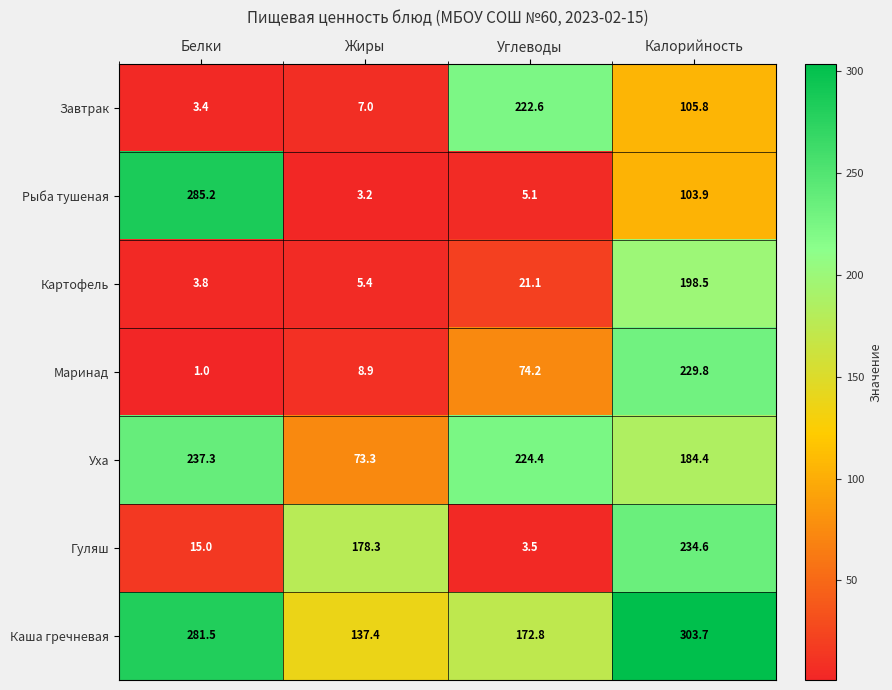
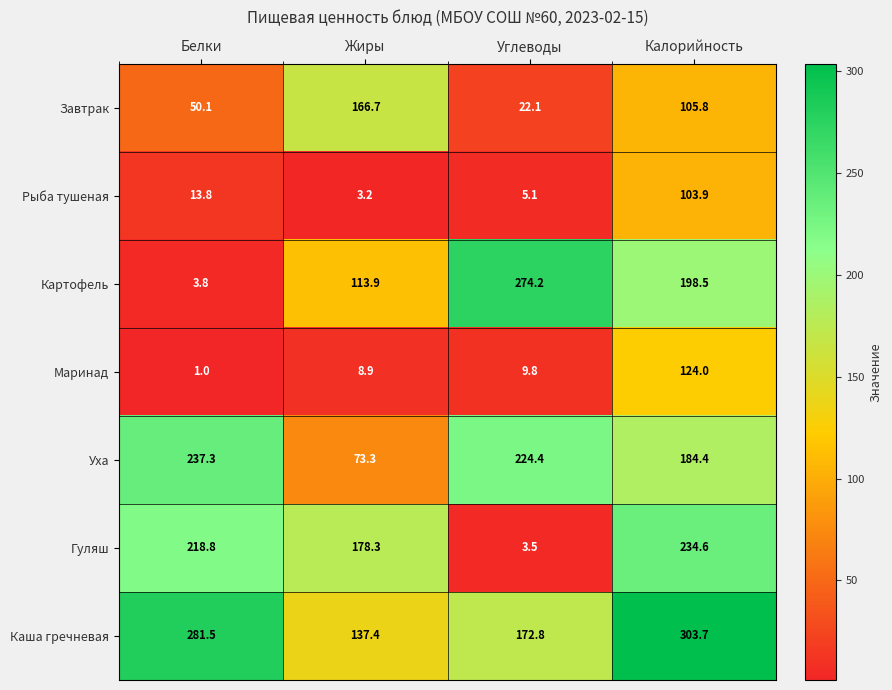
Завтрак, Белки: 3.4 -> 50.1
Завтрак, Жиры: 7.0 -> 166.7
Завтрак, Углеводы: 222.6 -> 22.1
Рыба тушеная, Белки: 285.2 -> 13.8
Картофель, Жиры: 5.4 -> 113.9
Картофель, Углеводы: 21.1 -> 274.2
Маринад, Углеводы: 74.2 -> 9.8
Маринад, Калорийность: 229.8 -> 124.0
Гуляш, Белки: 15.0 -> 218.8
